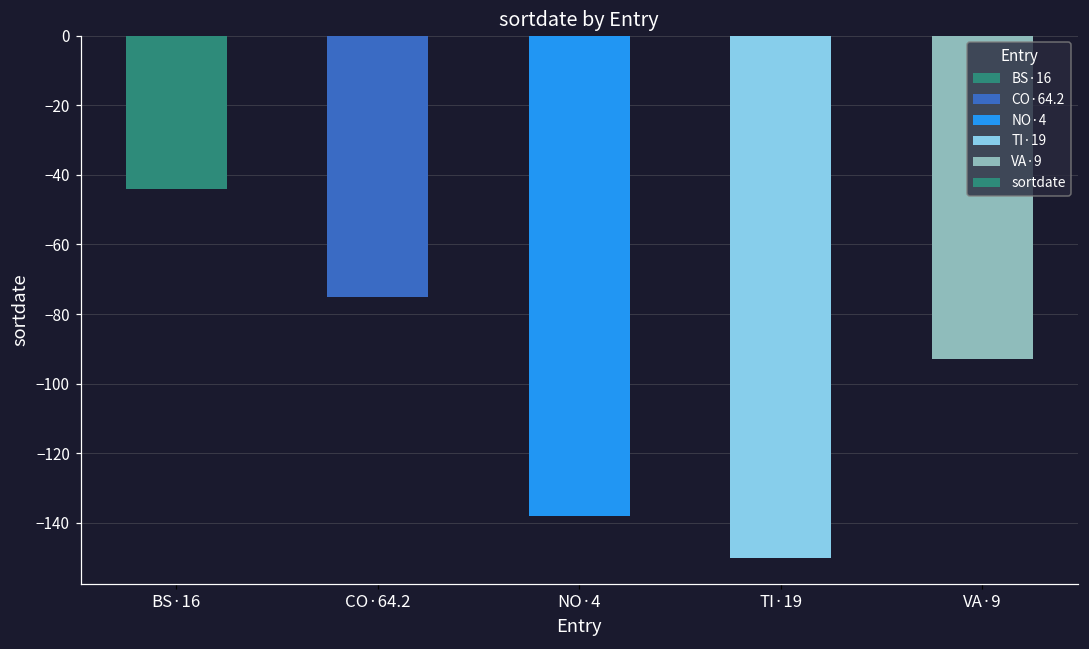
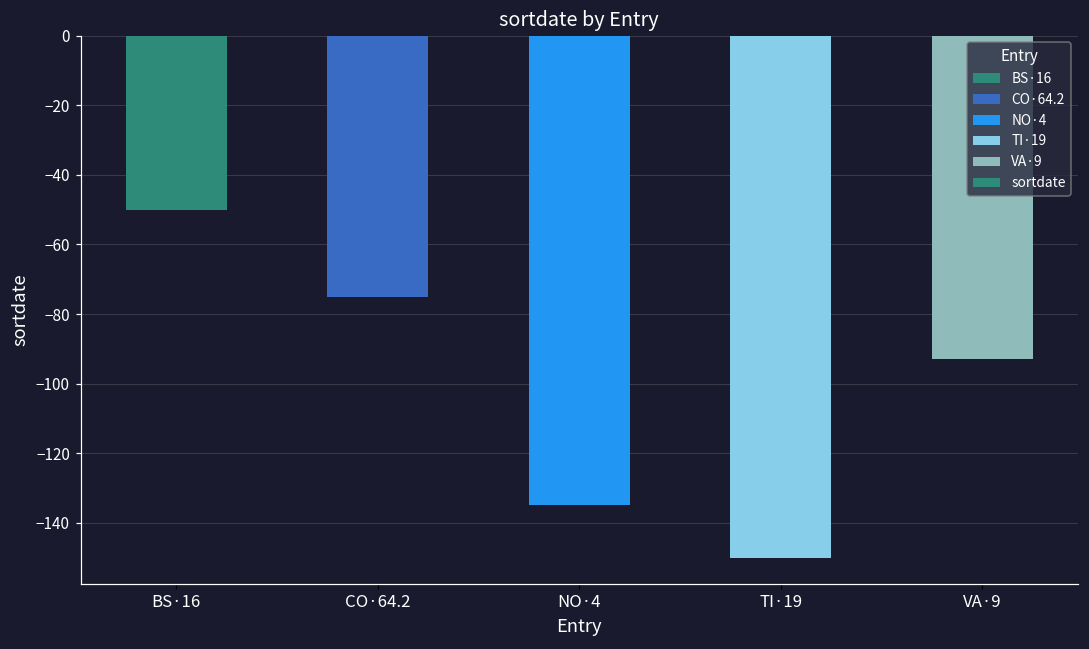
BS·16: -44 -> -50
NO·4: -138 -> -135
